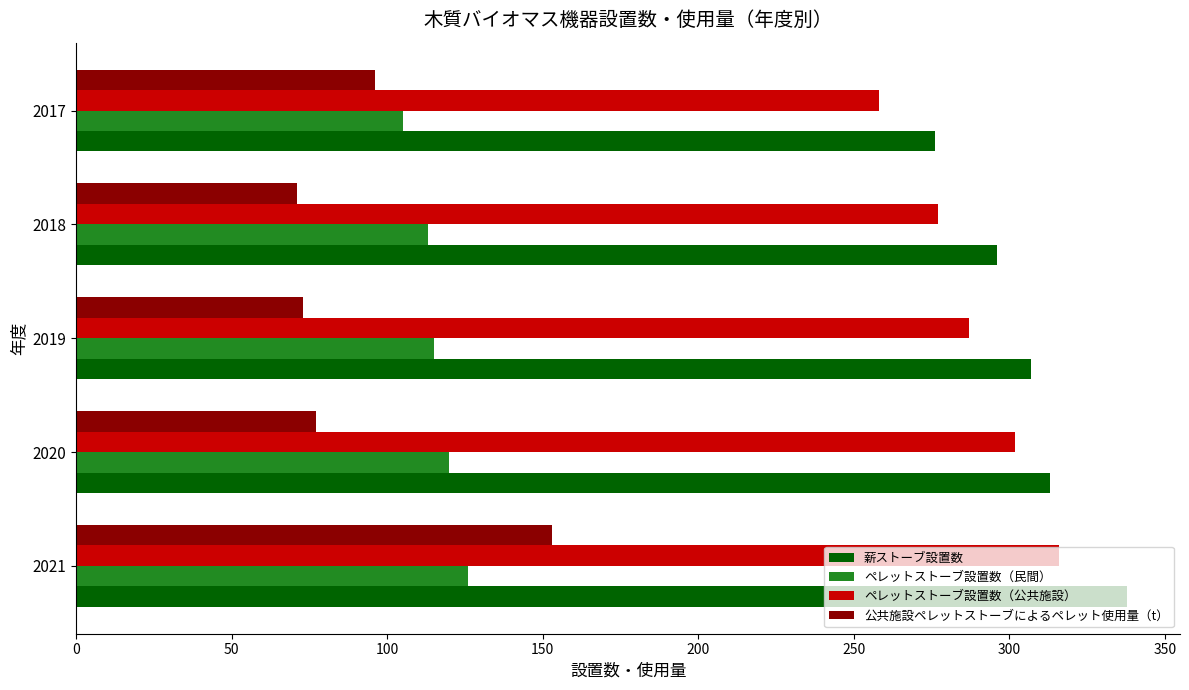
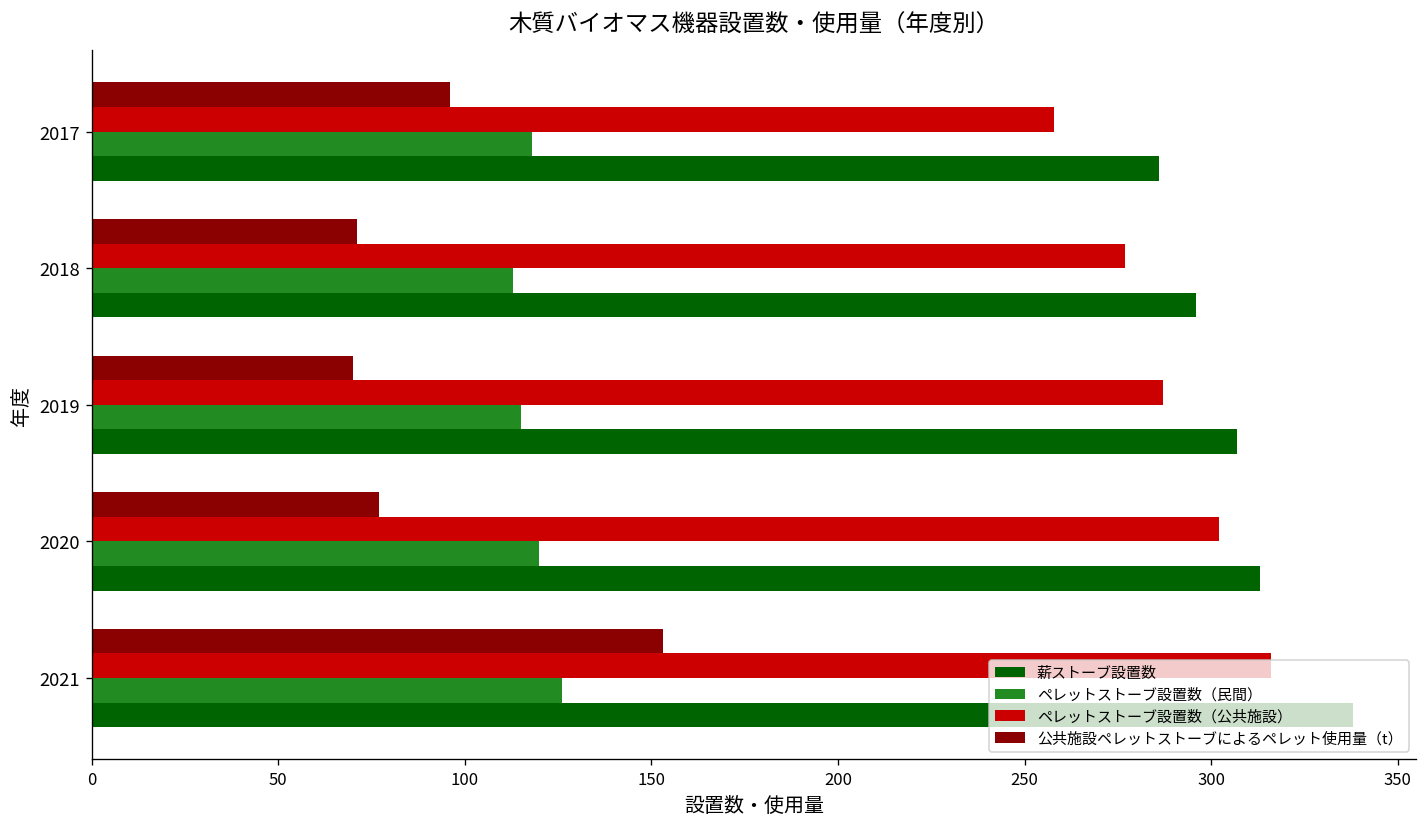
ペレットストーブ設置数（民間）, 2017: 105 -> 118
薪ストーブ設置数, 2017: 276 -> 286
公共施設ペレットストーブによるペレット使用量（t）, 2019: 73 -> 70
